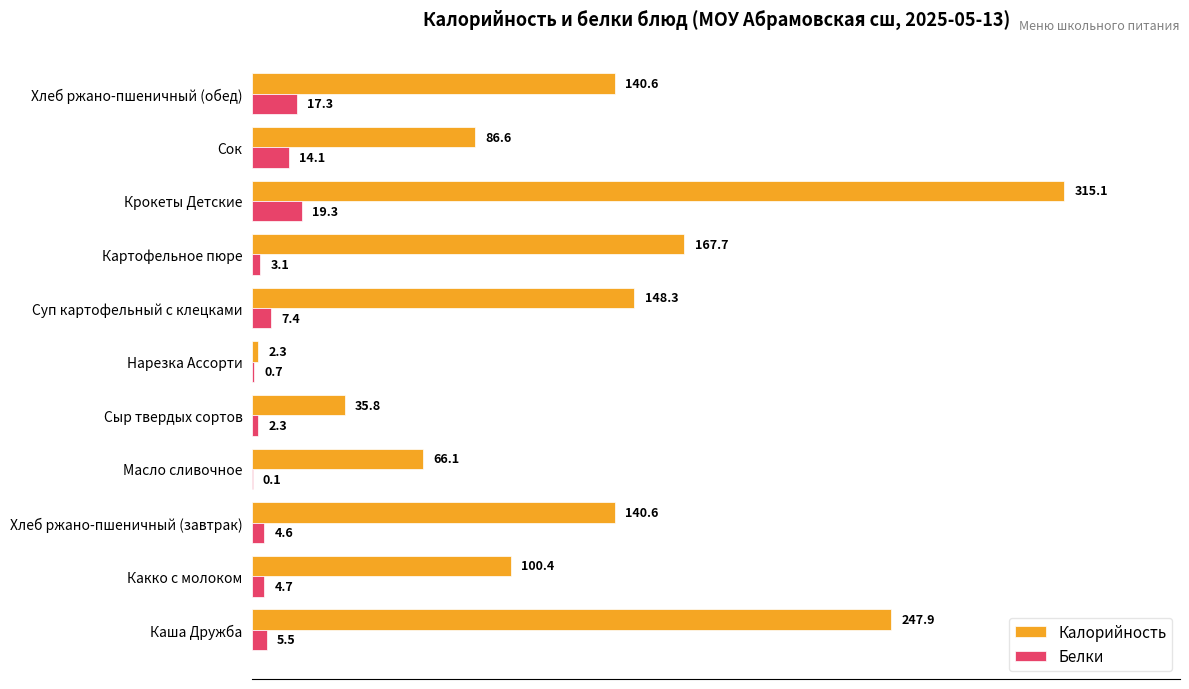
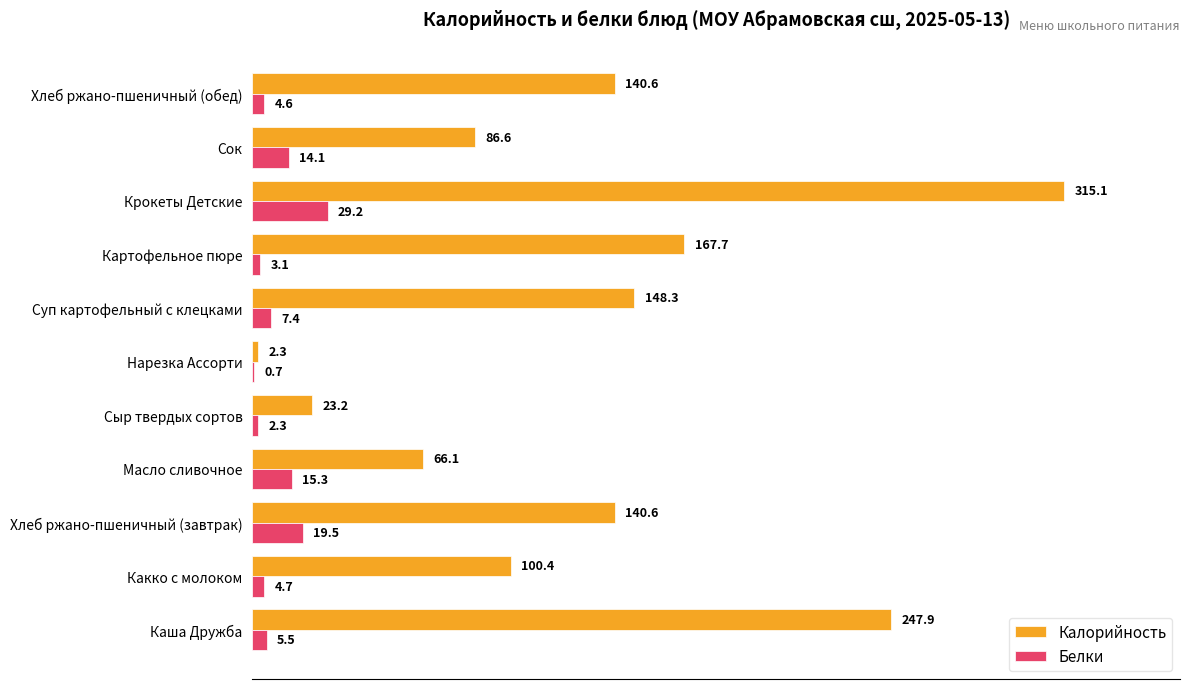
Белки, Хлеб ржано-пшеничный (обед): 17.3 -> 4.6
Белки, Крокеты Детские: 19.3 -> 29.2
Калорийность, Сыр твердых сортов: 35.8 -> 23.2
Белки, Масло сливочное: 0.1 -> 15.3
Белки, Хлеб ржано-пшеничный (завтрак): 4.6 -> 19.5
